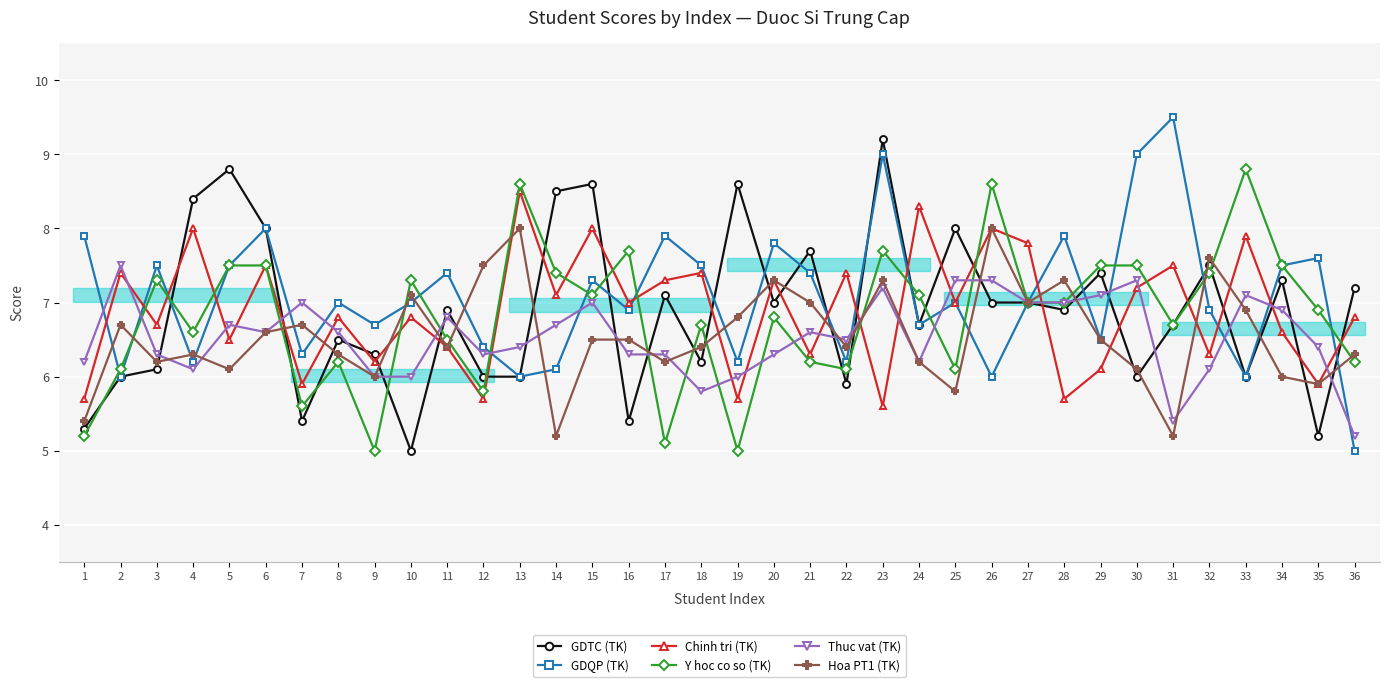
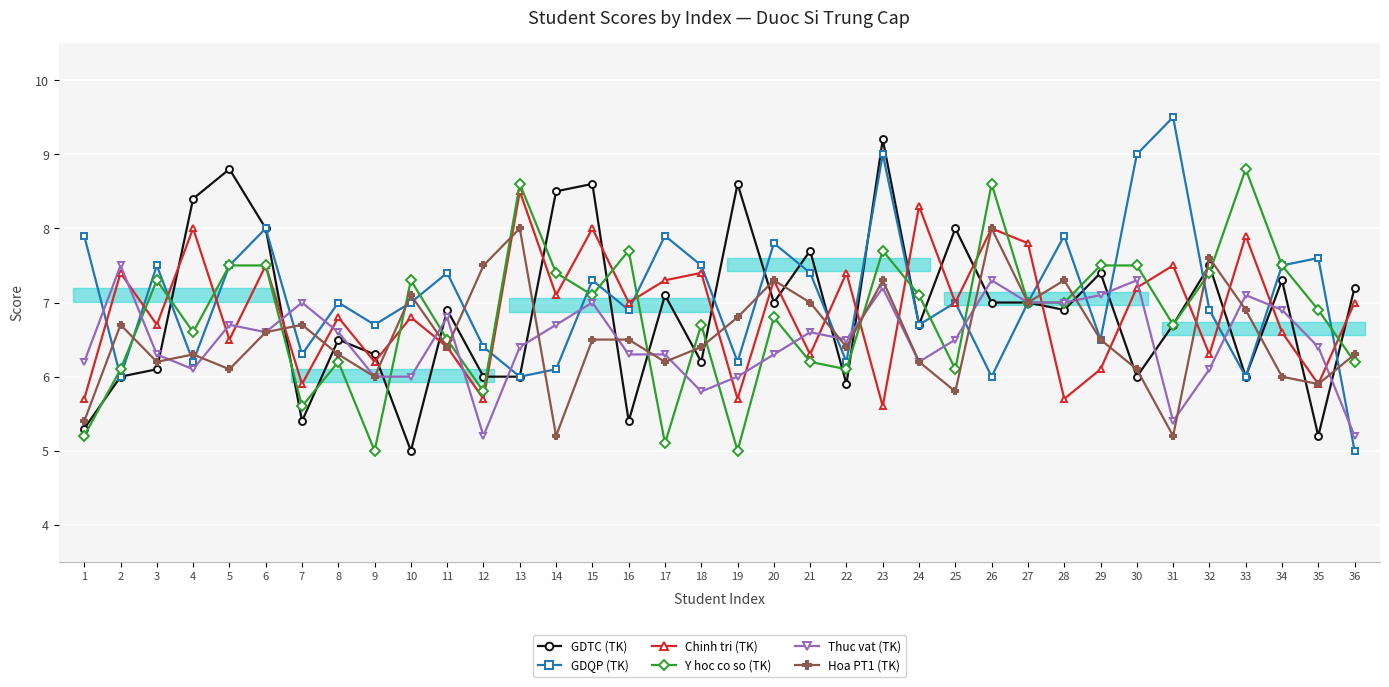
Thuc vat (TK), 12: 6.3 -> 5.2
Thuc vat (TK), 25: 7.3 -> 6.5
Chinh tri (TK), 36: 6.8 -> 7.0
